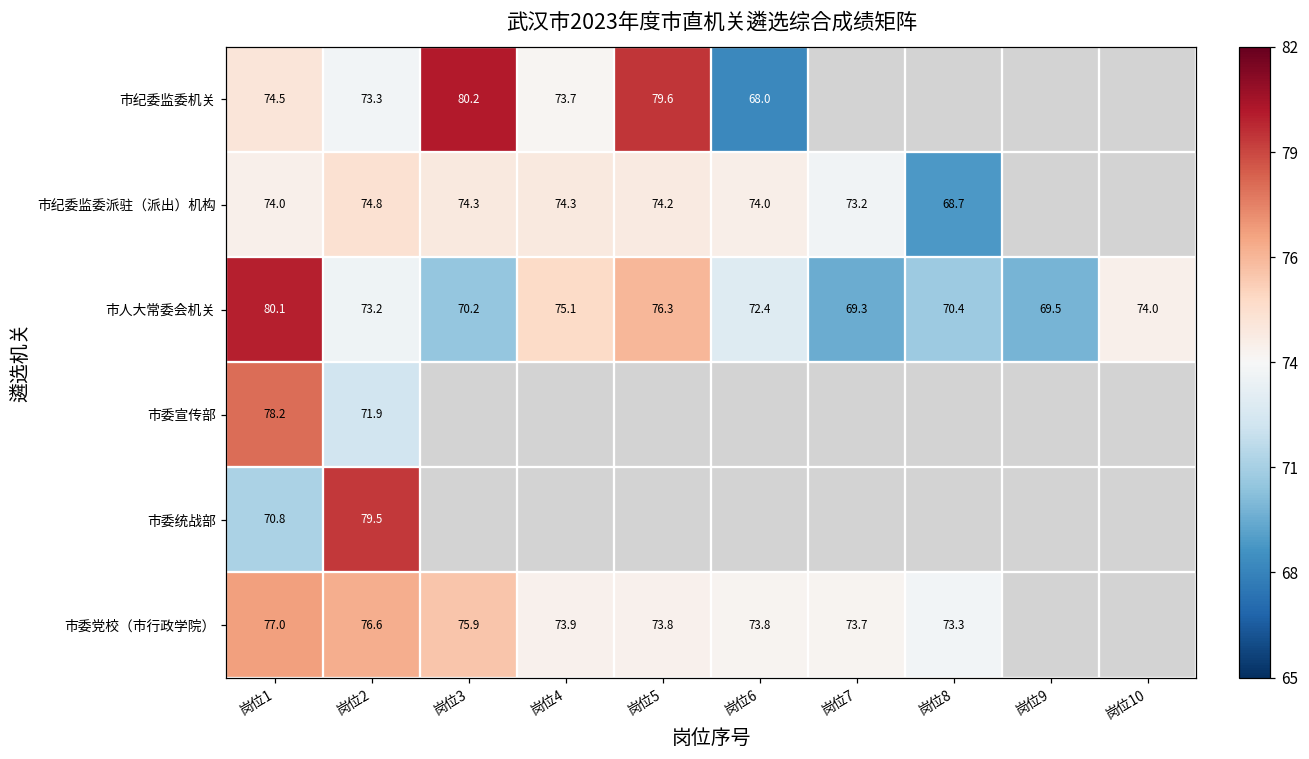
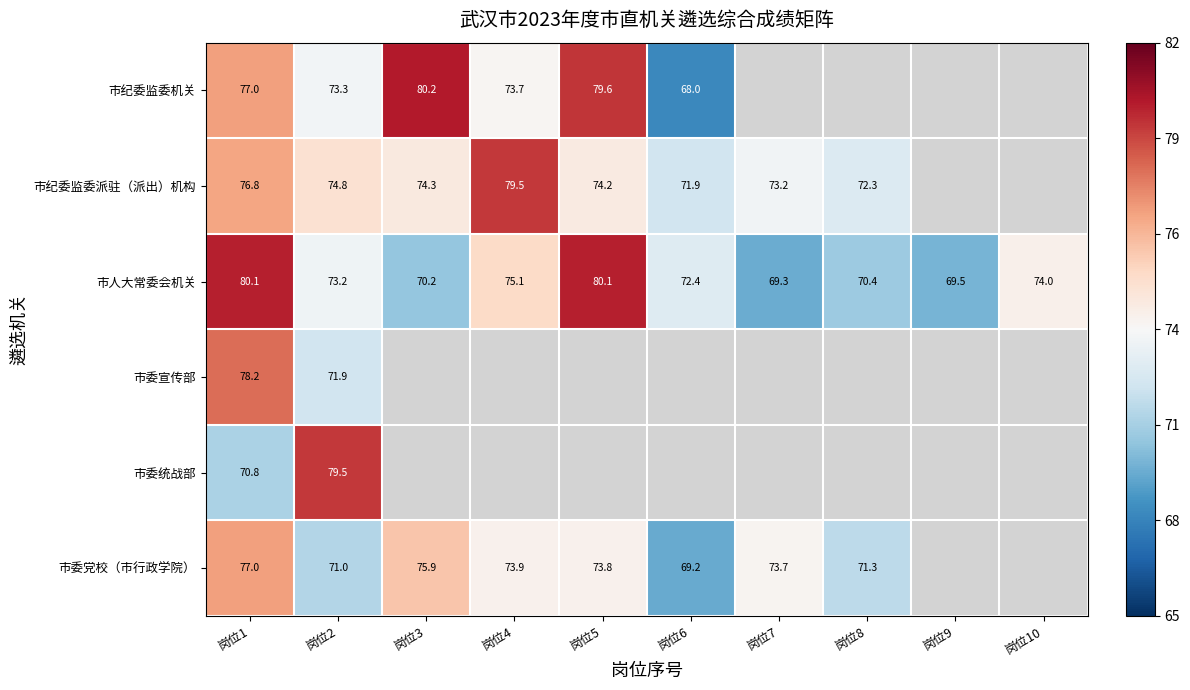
市纪委监委机关, 岗位1: 74.5 -> 77.0
市纪委监委派驻（派出）机构, 岗位1: 74.0 -> 76.8
市纪委监委派驻（派出）机构, 岗位4: 74.3 -> 79.5
市纪委监委派驻（派出）机构, 岗位6: 74.0 -> 71.9
市纪委监委派驻（派出）机构, 岗位8: 68.7 -> 72.3
市人大常委会机关, 岗位5: 76.3 -> 80.1
市委党校（市行政学院）, 岗位2: 76.6 -> 71.0
市委党校（市行政学院）, 岗位6: 73.8 -> 69.2
市委党校（市行政学院）, 岗位8: 73.3 -> 71.3
